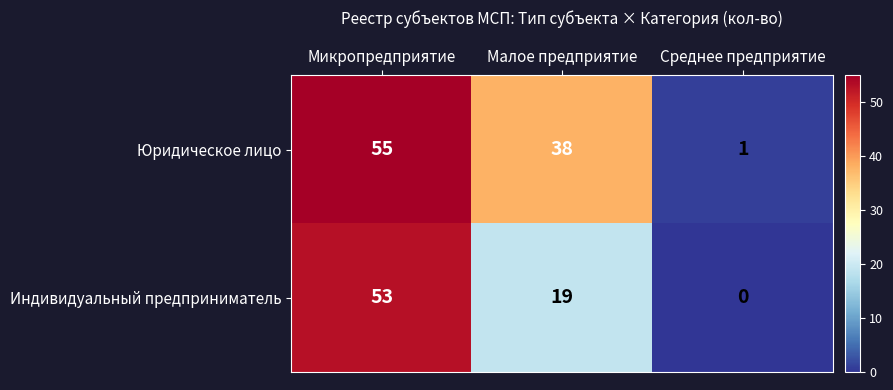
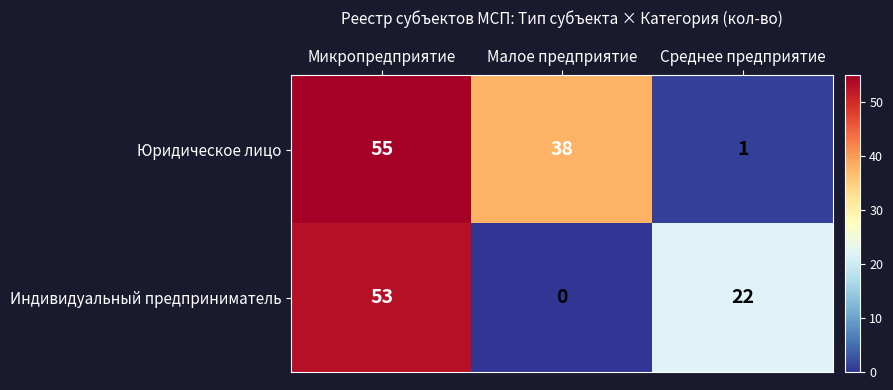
Индивидуальный предприниматель, Малое предприятие: 19 -> 0
Индивидуальный предприниматель, Среднее предприятие: 0 -> 22
